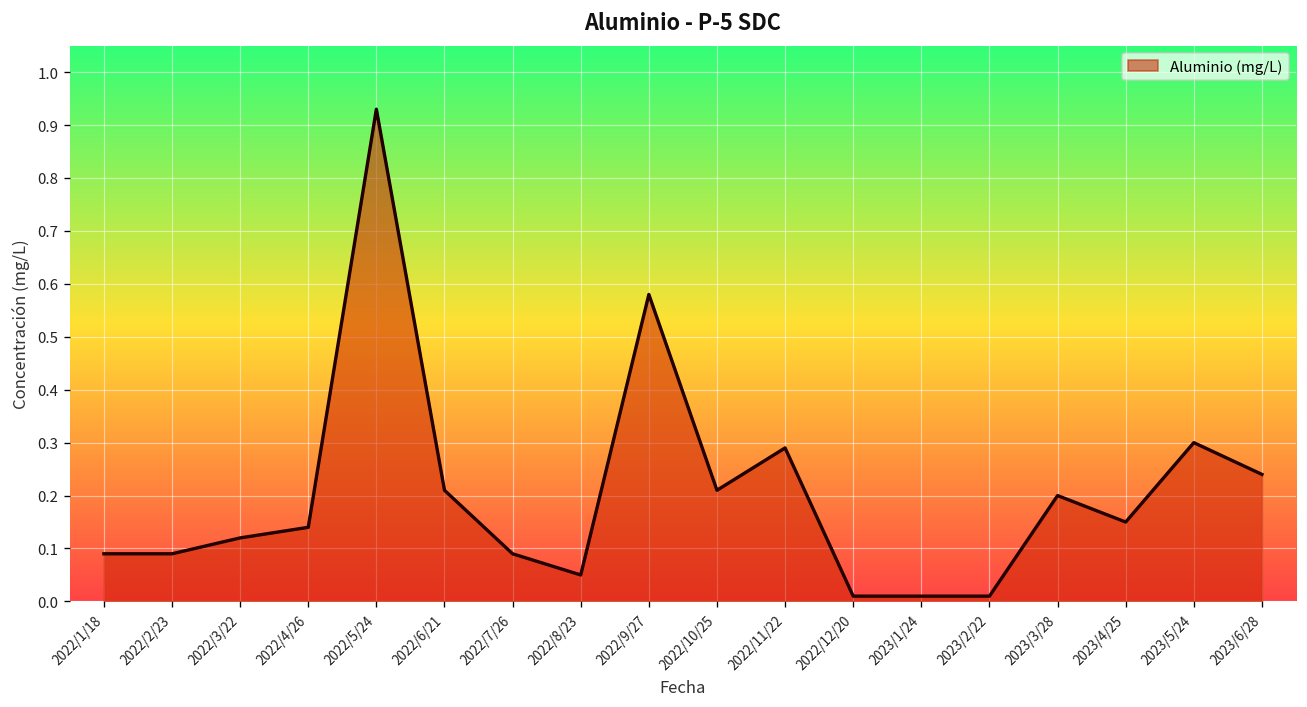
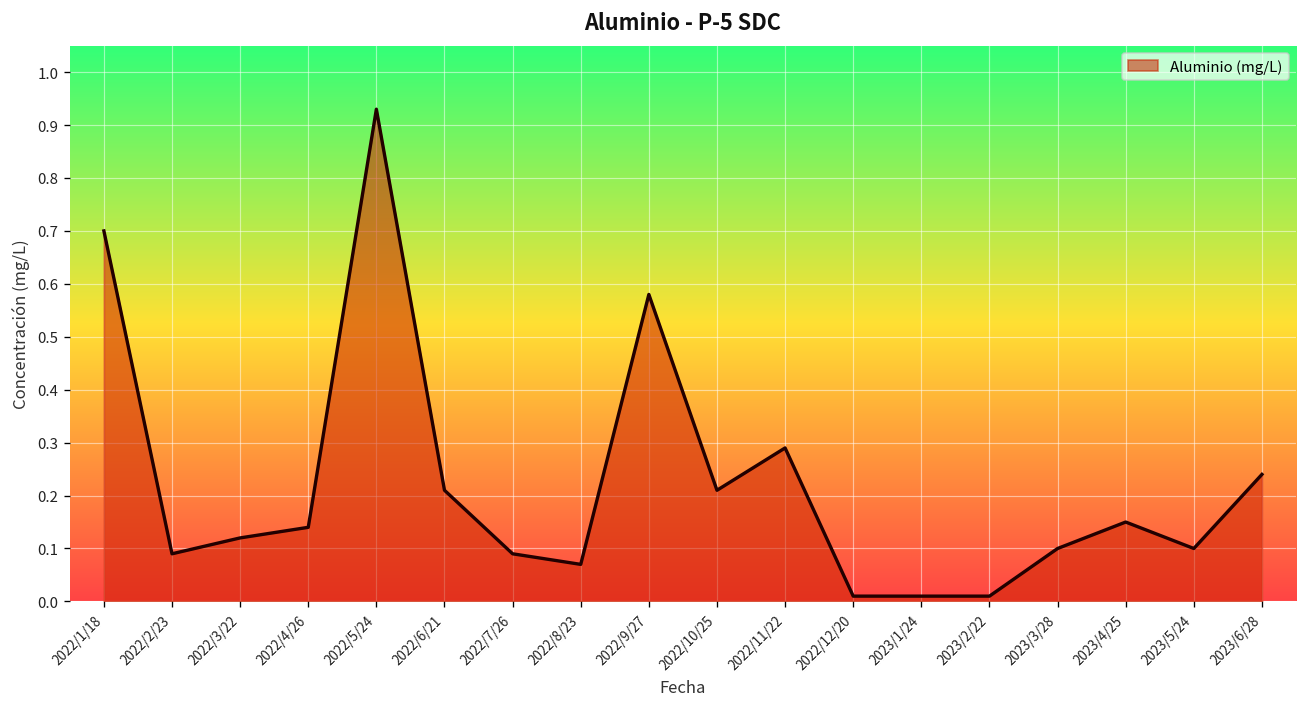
2022/1/18: 0.09 -> 0.70
2022/8/23: 0.05 -> 0.07
2023/3/28: 0.2 -> 0.1
2023/5/24: 0.3 -> 0.1
